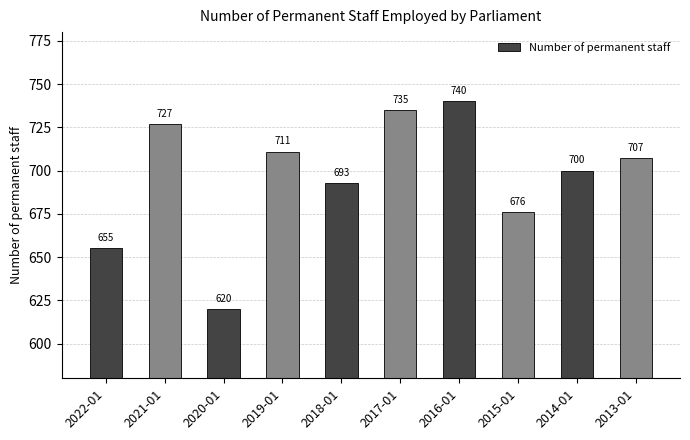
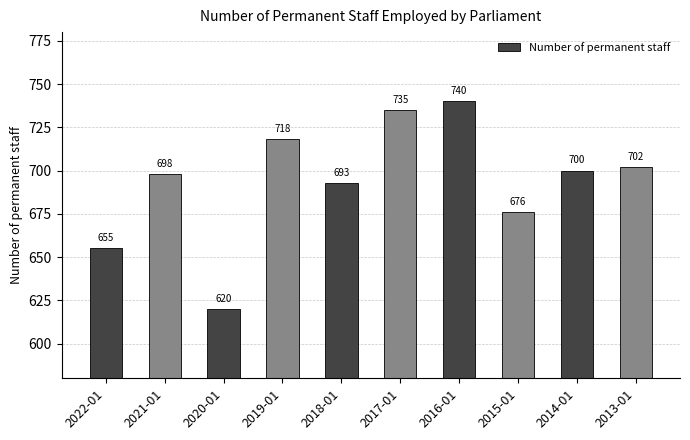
2021-01: 727 -> 698
2019-01: 711 -> 718
2013-01: 707 -> 702
